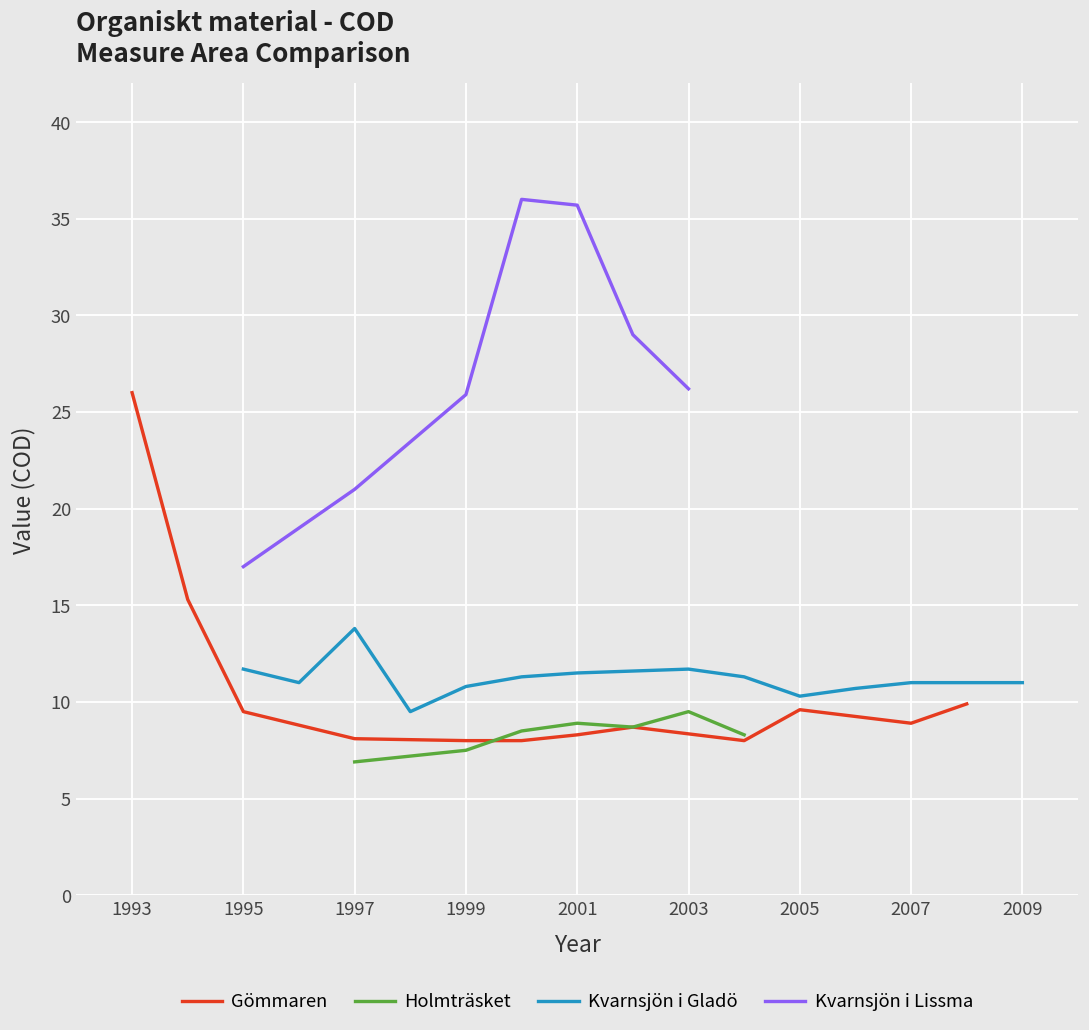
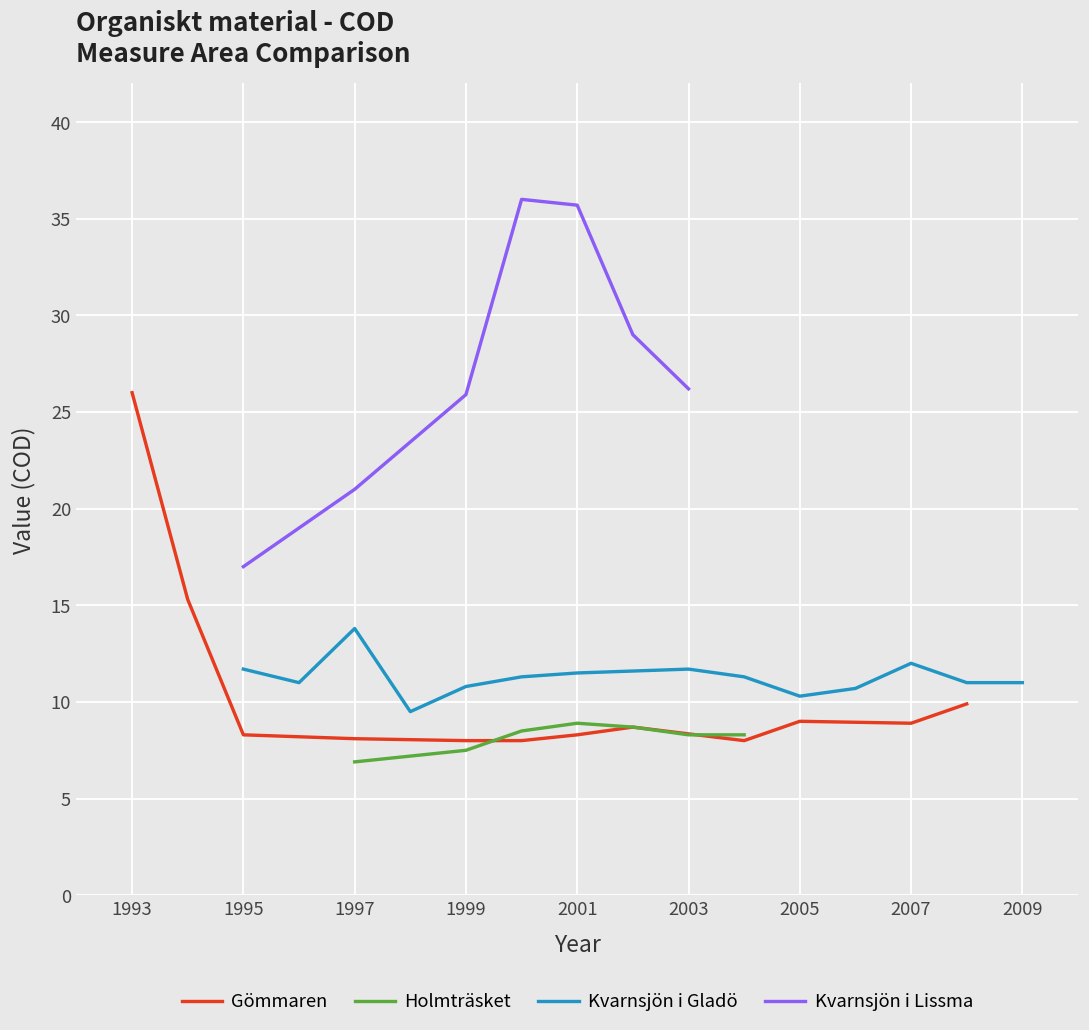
Gömmaren, 1995: 9.5 -> 8.3
Holmträsket, 2003: 9.5 -> 8.3
Gömmaren, 2005: 9.6 -> 9.0
Kvarnsjön i Gladö, 2007: 11 -> 12
